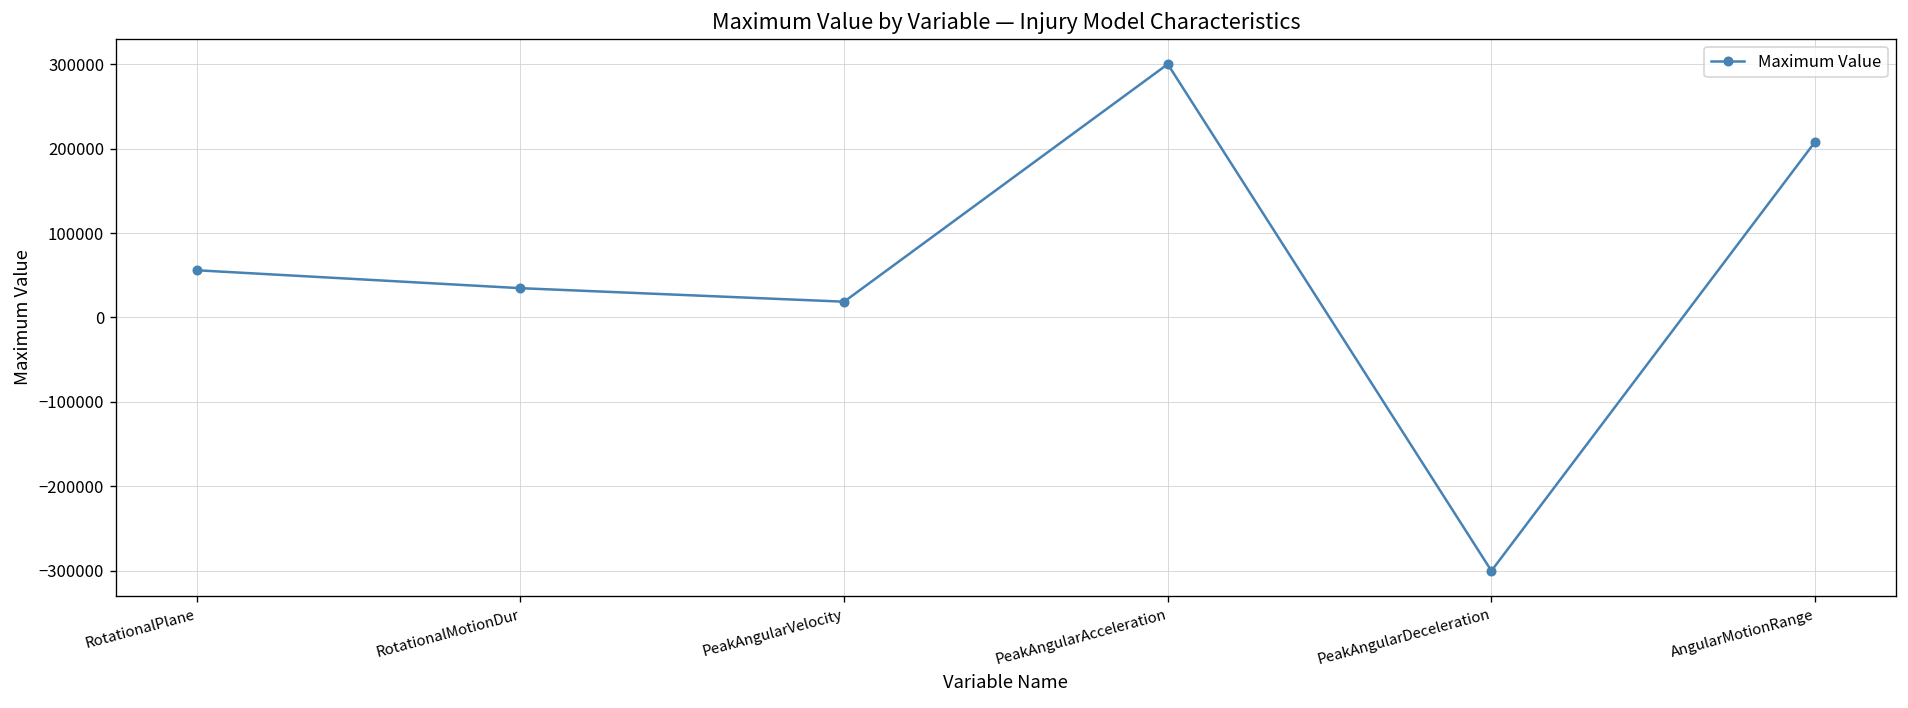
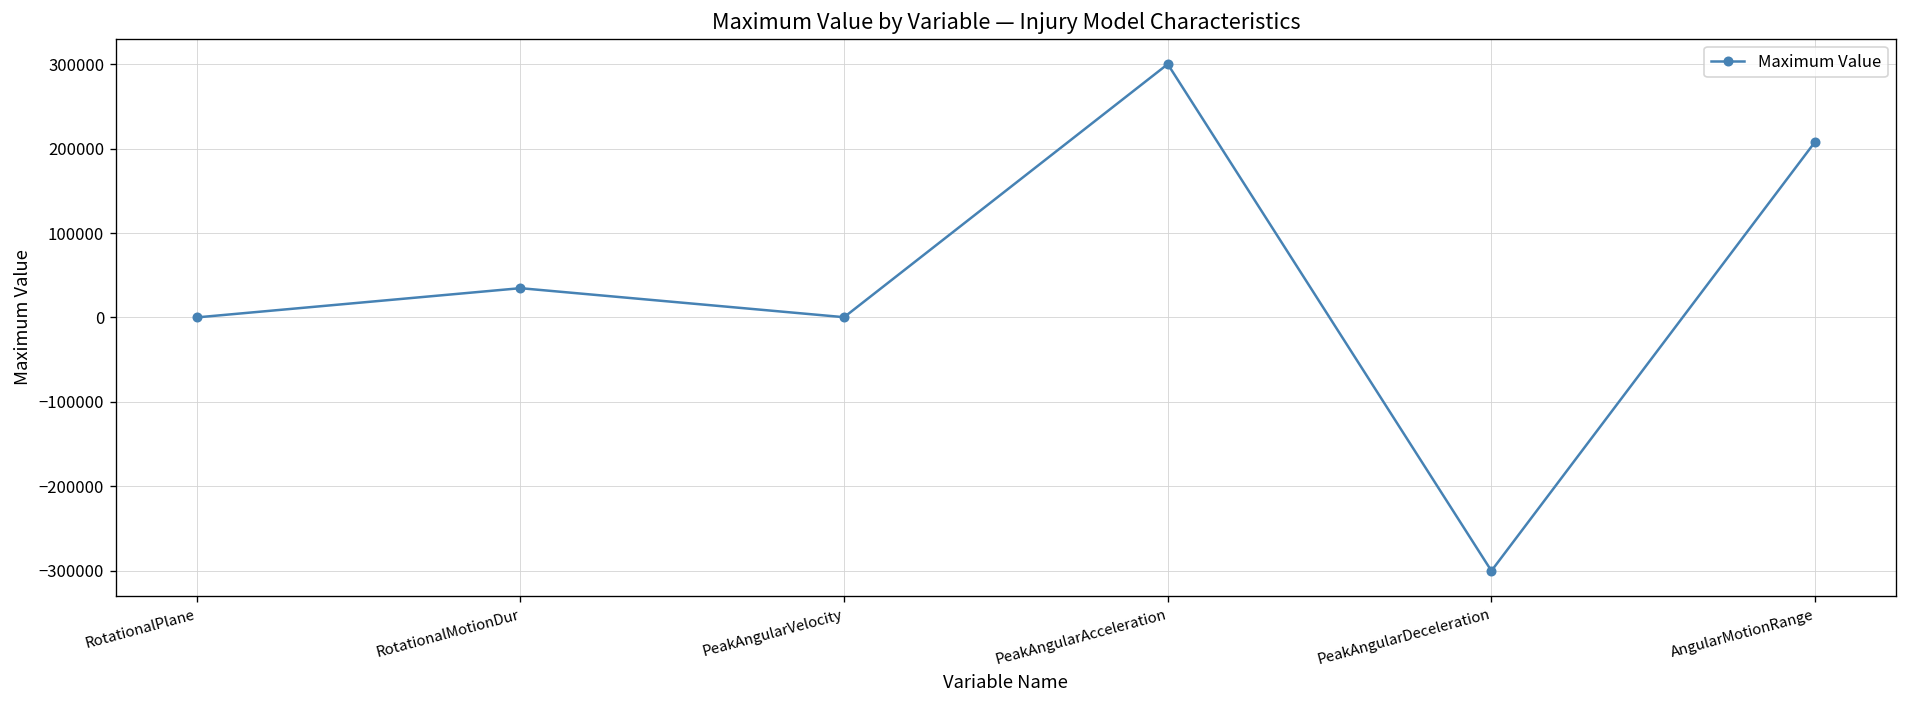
RotationalPlane: 60000 -> 0
PeakAngularVelocity: 20000 -> 0
